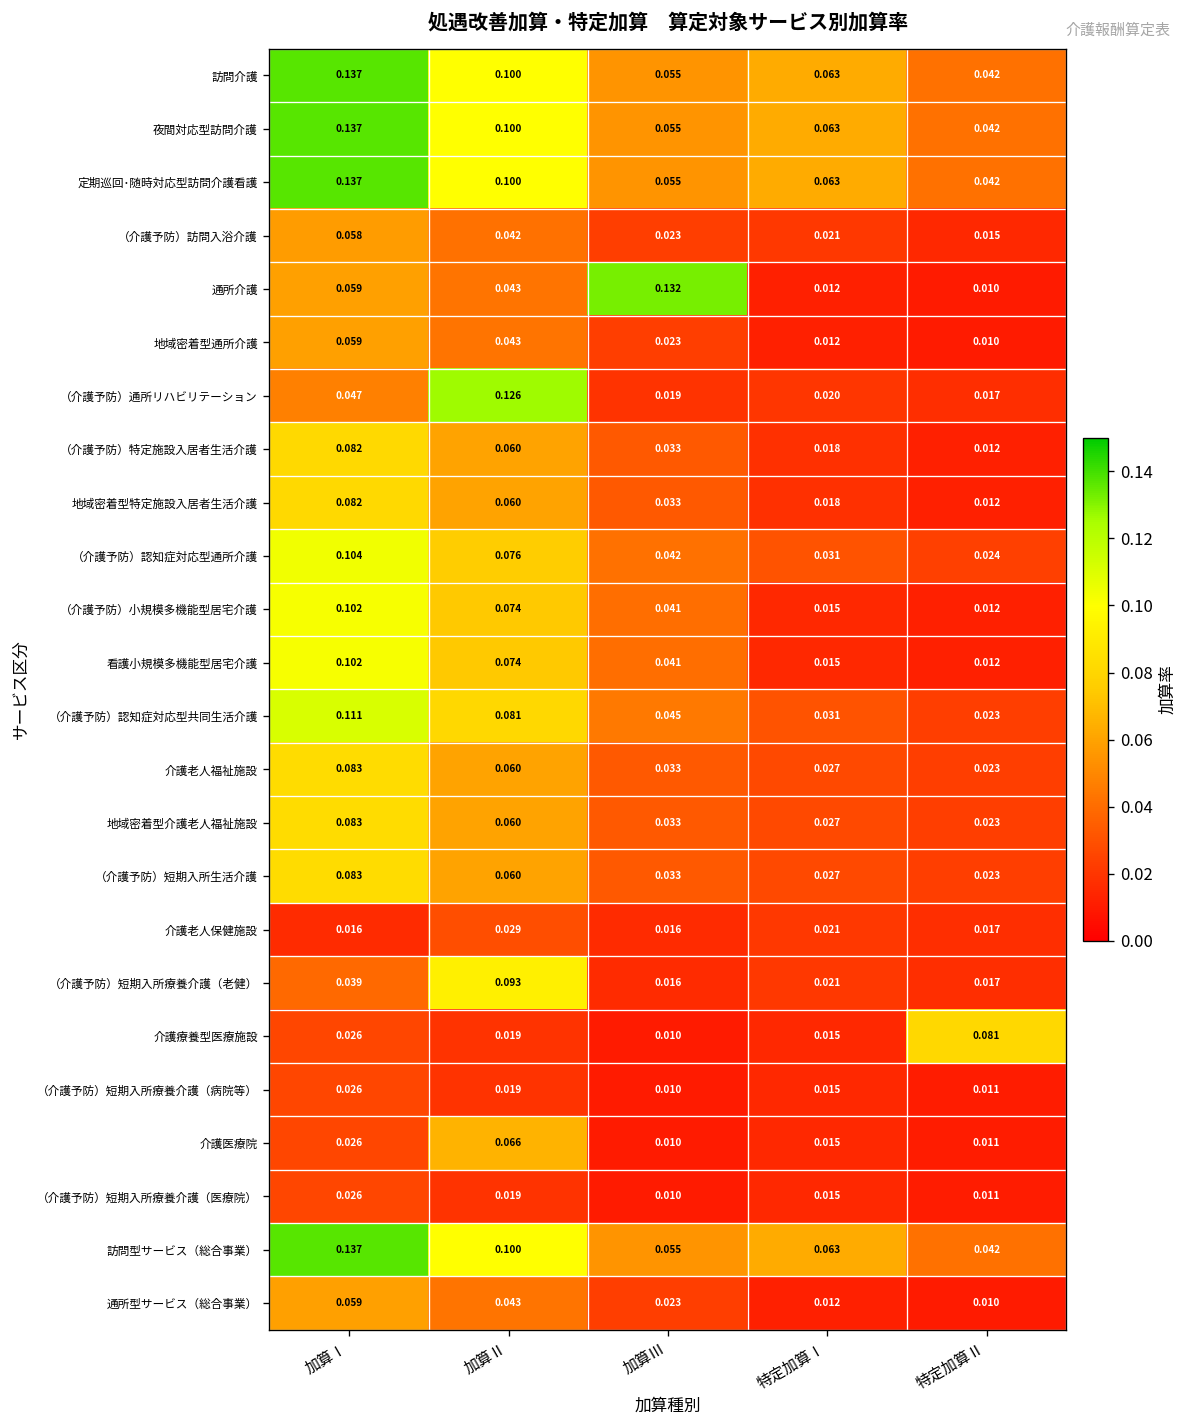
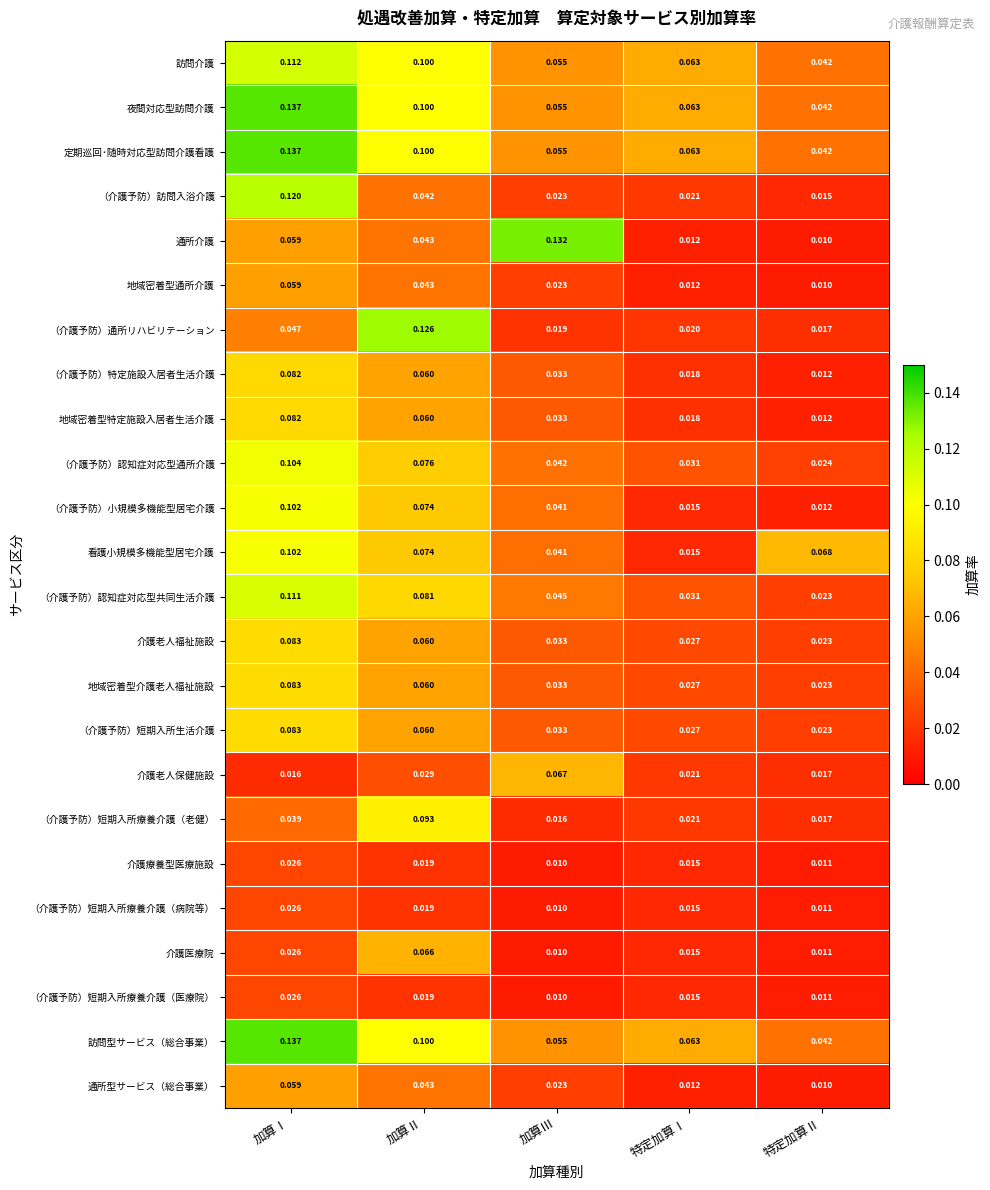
訪問介護, 加算Ⅰ: 0.137 -> 0.112
（介護予防）訪問入浴介護, 加算Ⅰ: 0.058 -> 0.120
看護小規模多機能型居宅介護, 特定加算Ⅱ: 0.012 -> 0.068
介護老人保健施設, 加算Ⅲ: 0.016 -> 0.067
介護療養型医療施設, 特定加算Ⅱ: 0.081 -> 0.011
